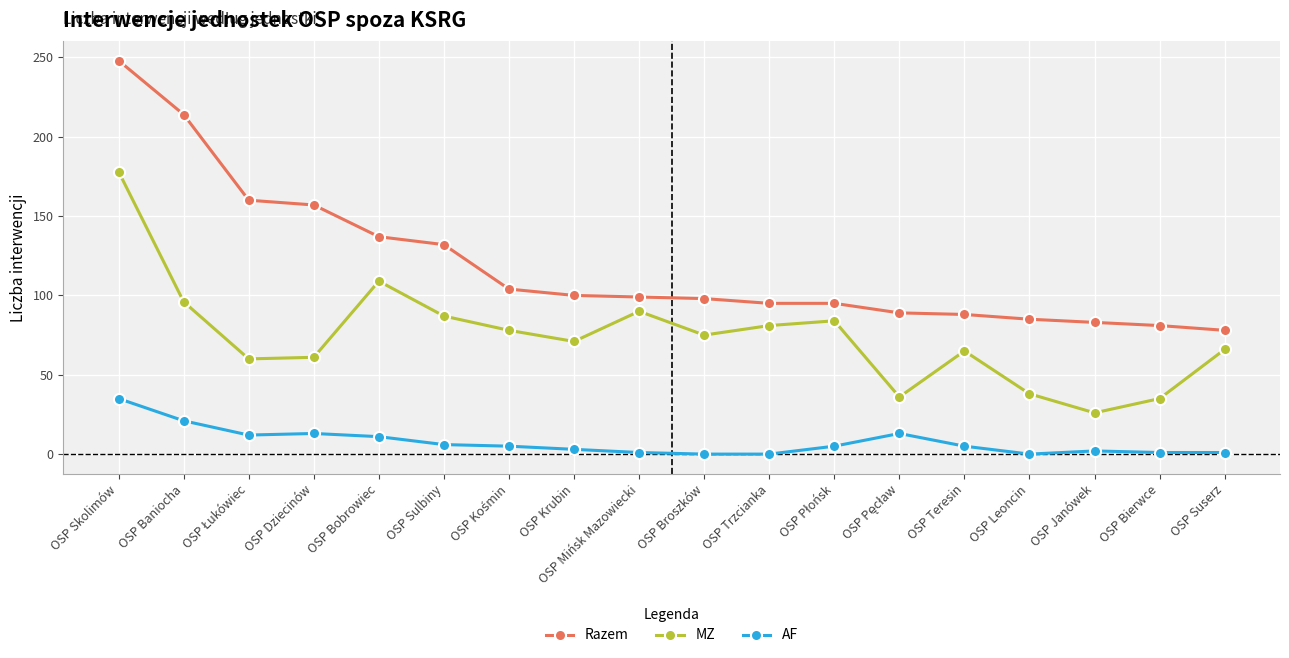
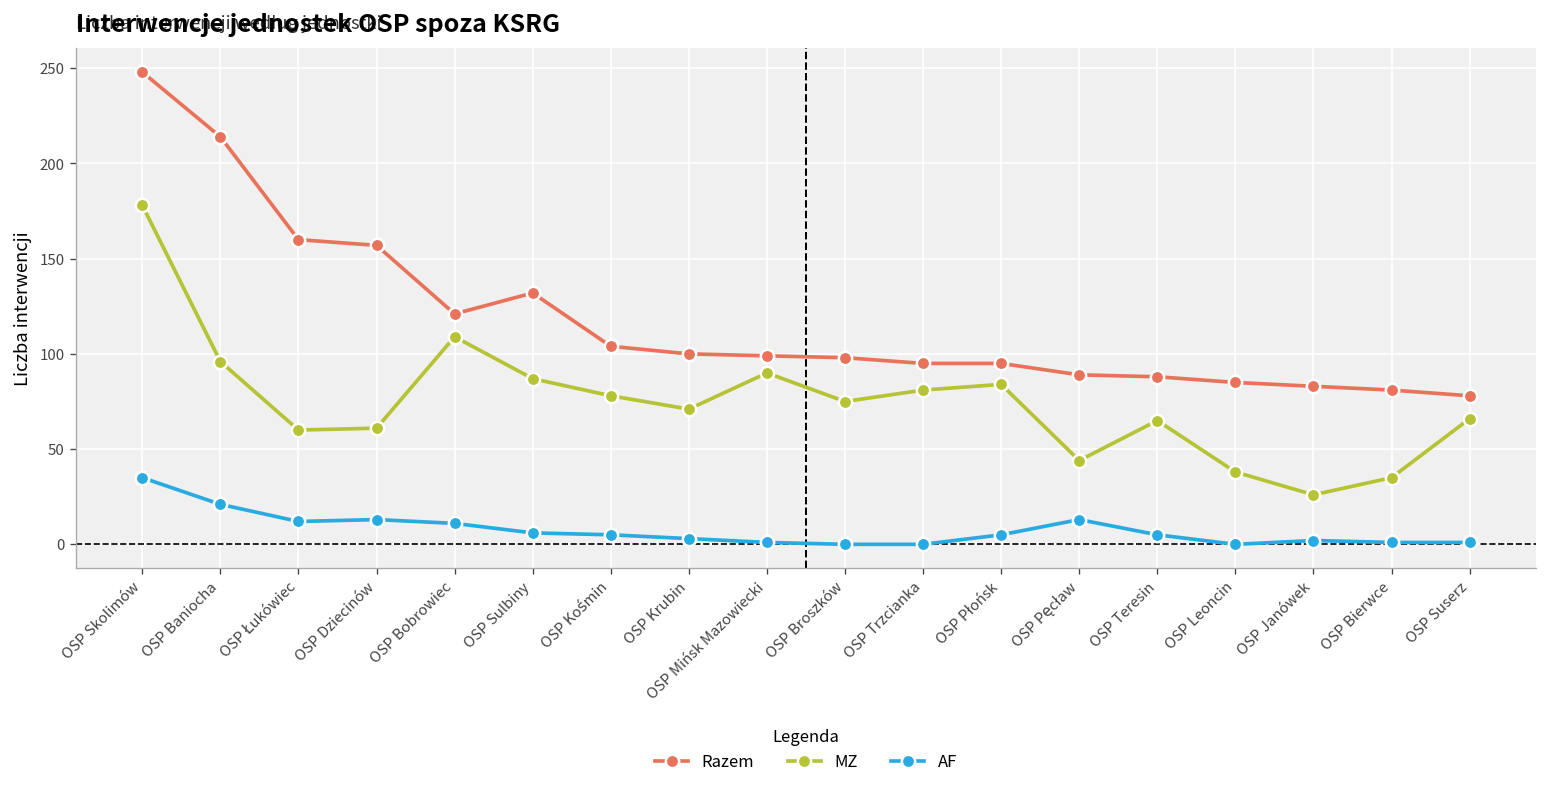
Razem, OSP Bobrowiec: 137 -> 121
MZ, OSP Pęcław: 36 -> 44
